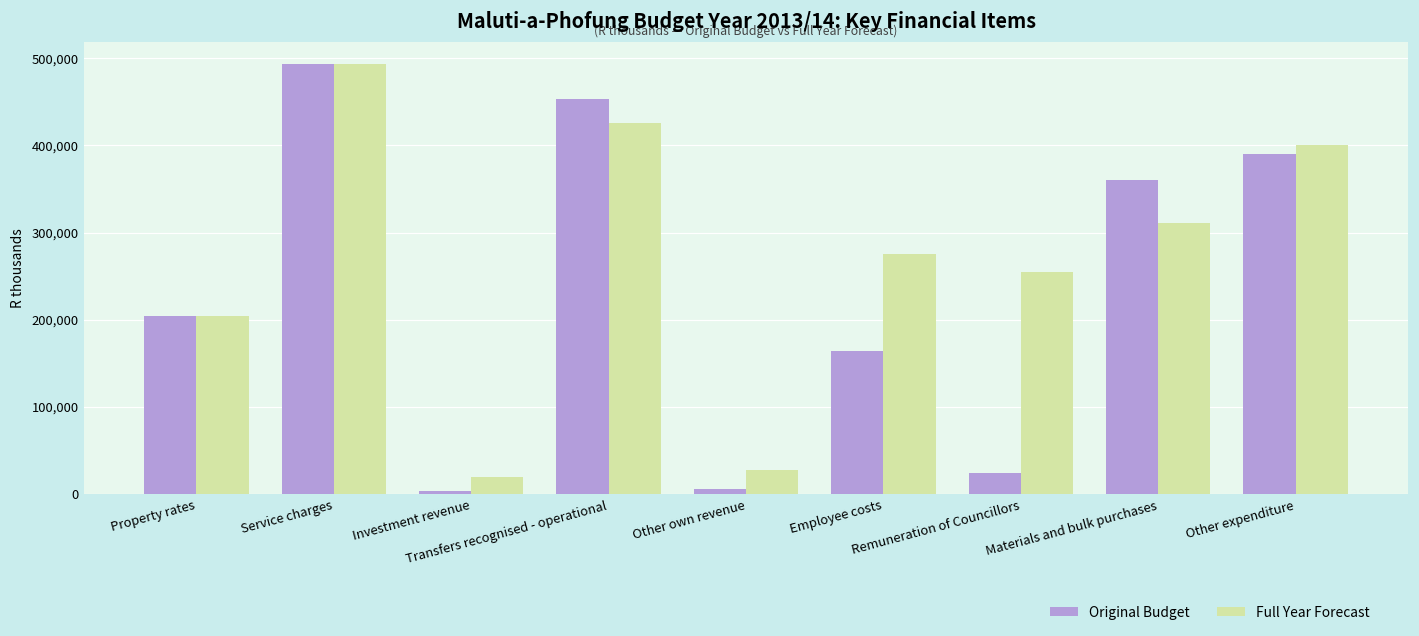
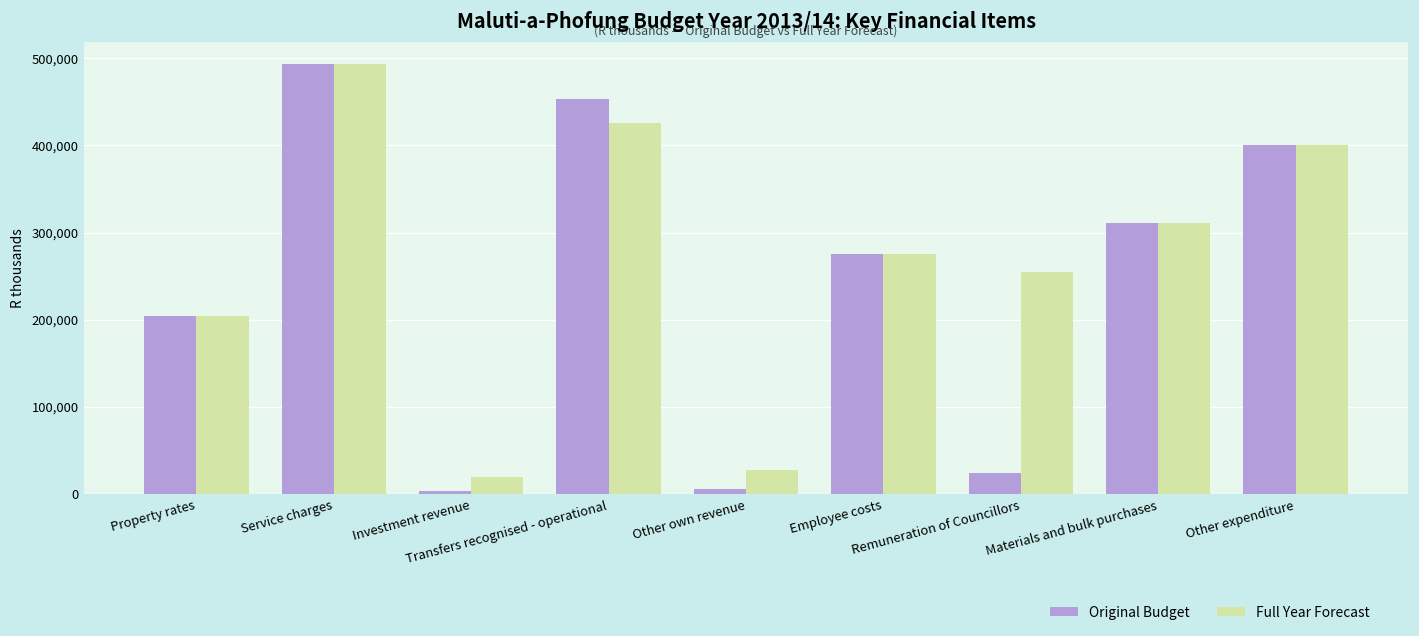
Original Budget, Employee costs: 160,000 -> 280,000
Original Budget, Materials and bulk purchases: 360,000 -> 310,000
Original Budget, Other expenditure: 390,000 -> 400,000
